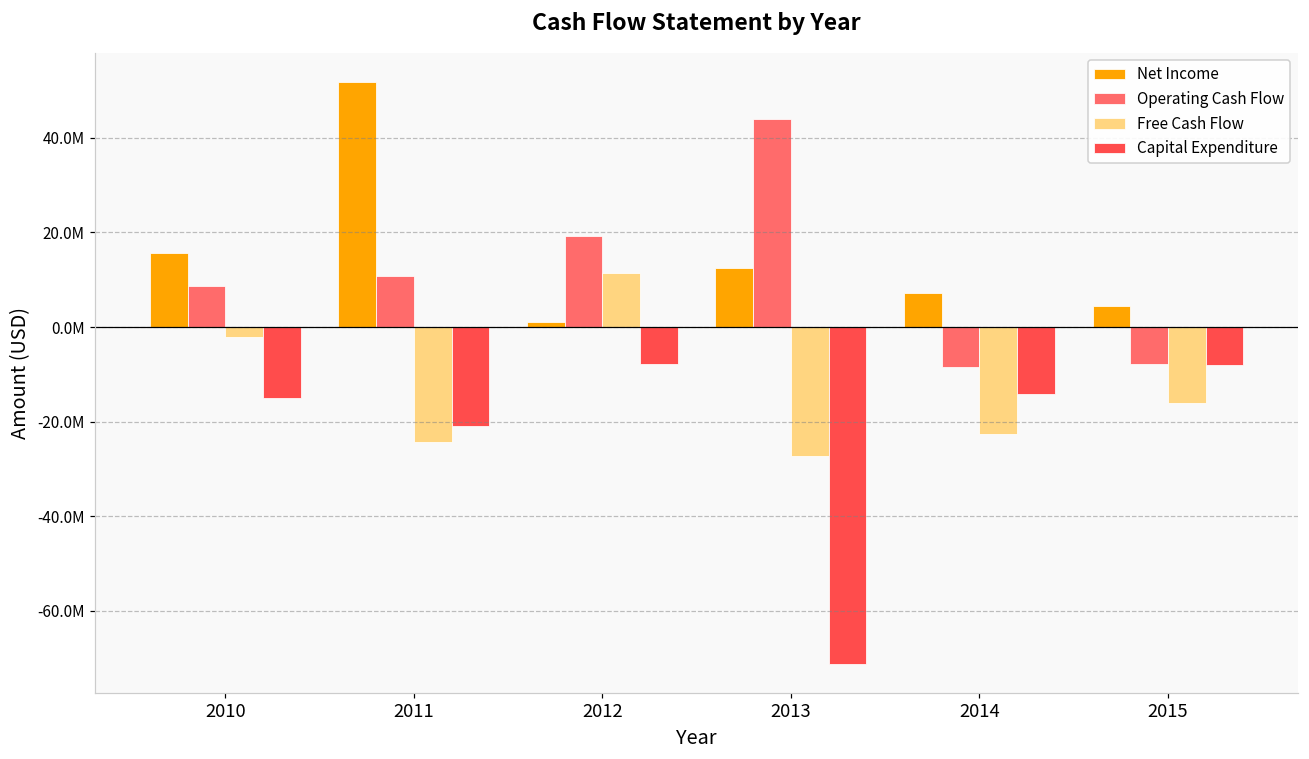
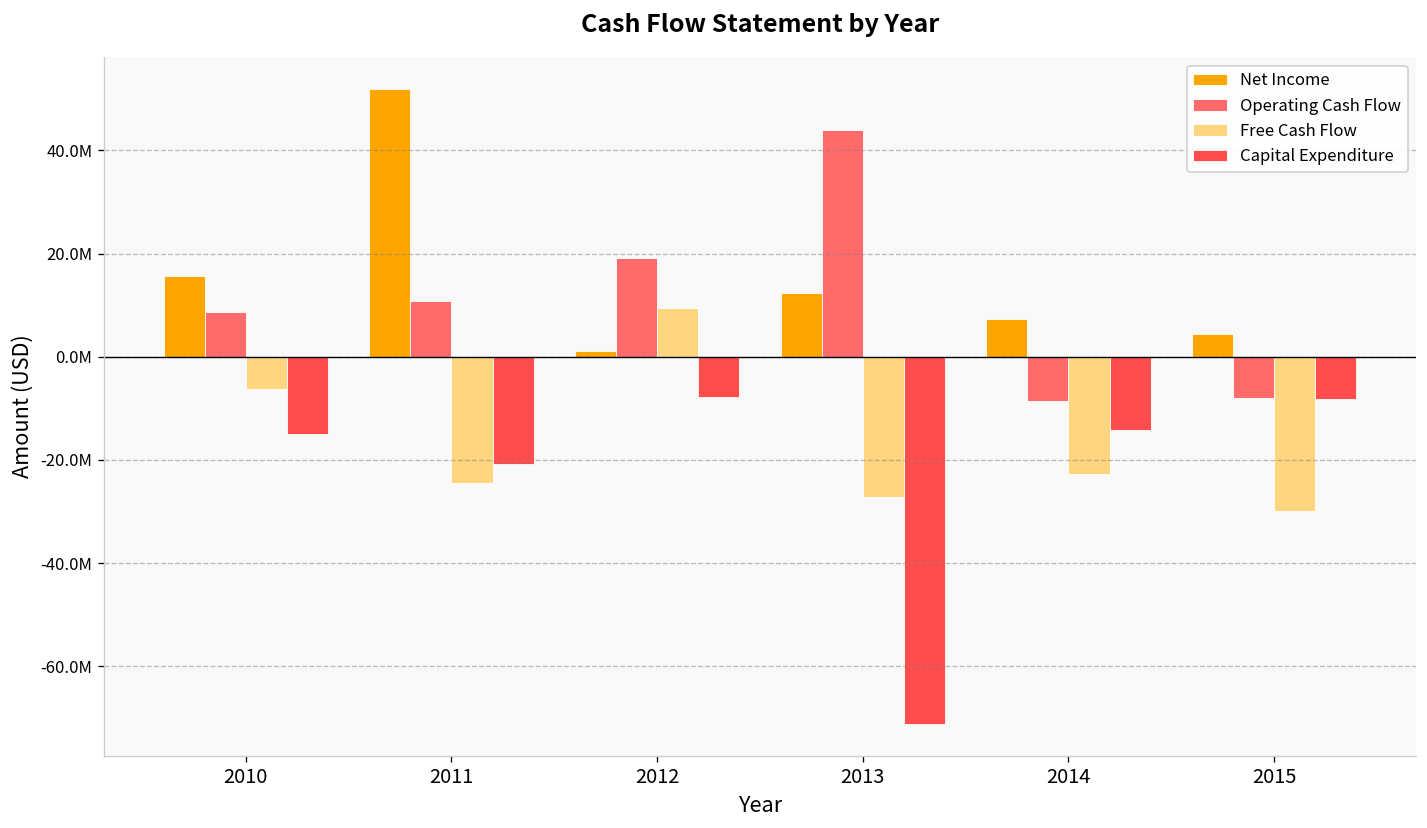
Free Cash Flow, 2010: -2000000 -> -6000000
Free Cash Flow, 2012: 11000000 -> 9000000
Free Cash Flow, 2015: -16000000 -> -30000000
